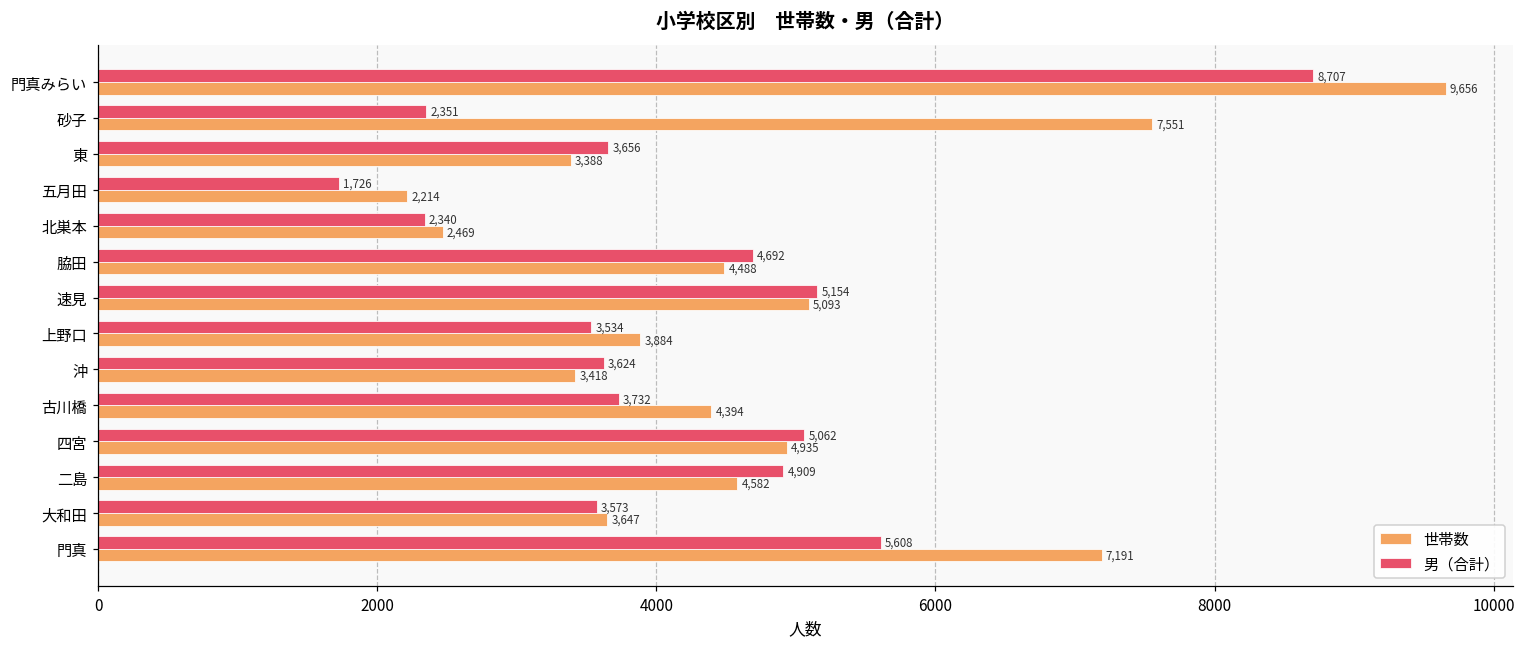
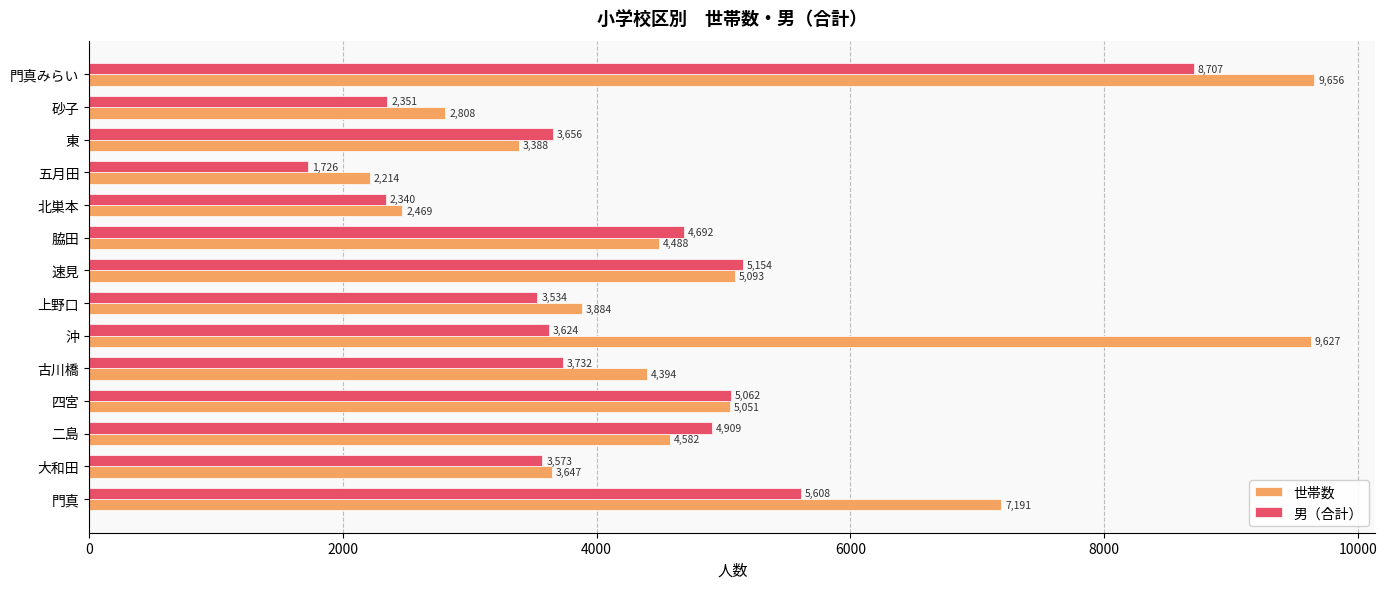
世帯数, 砂子: 7,551 -> 2,808
世帯数, 沖: 3,418 -> 9,627
世帯数, 四宮: 4,935 -> 5,051
